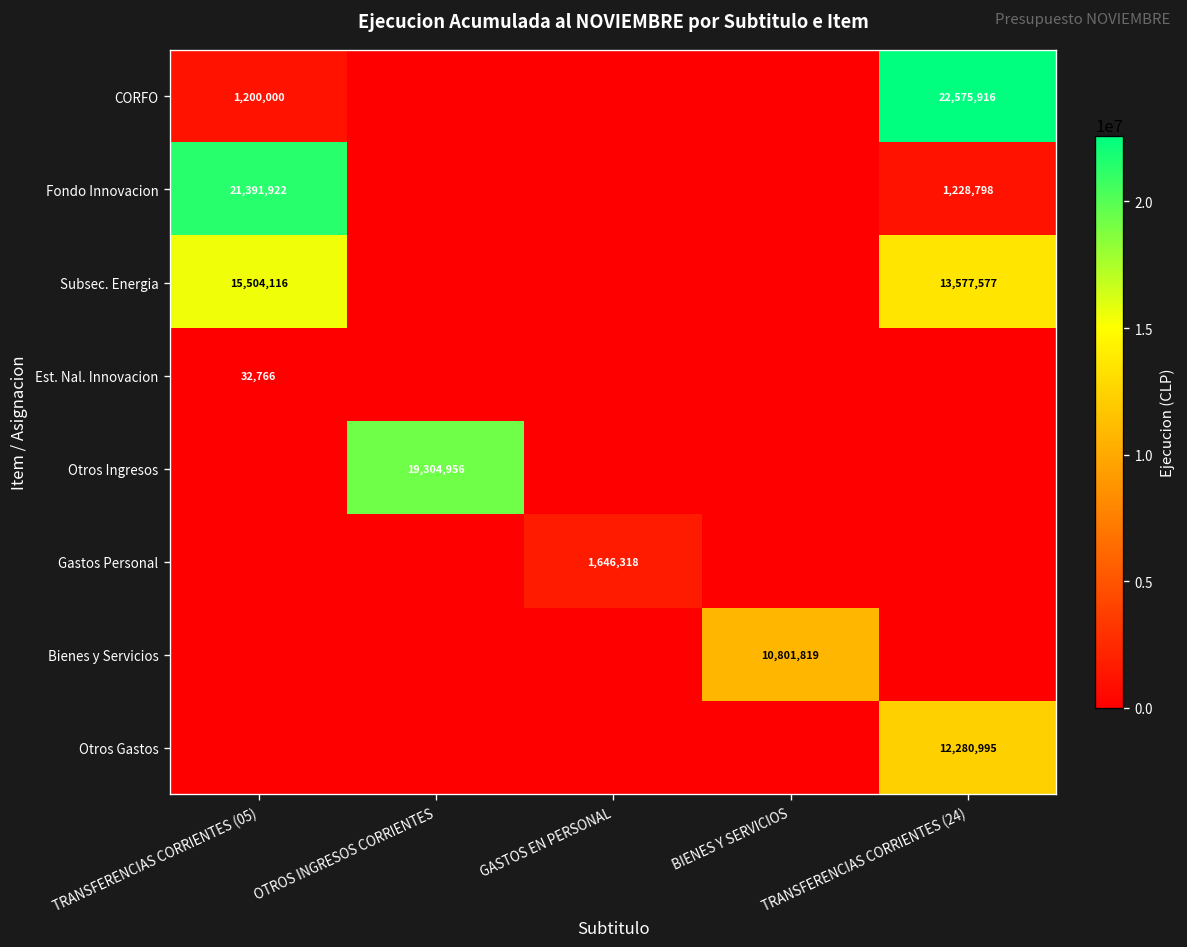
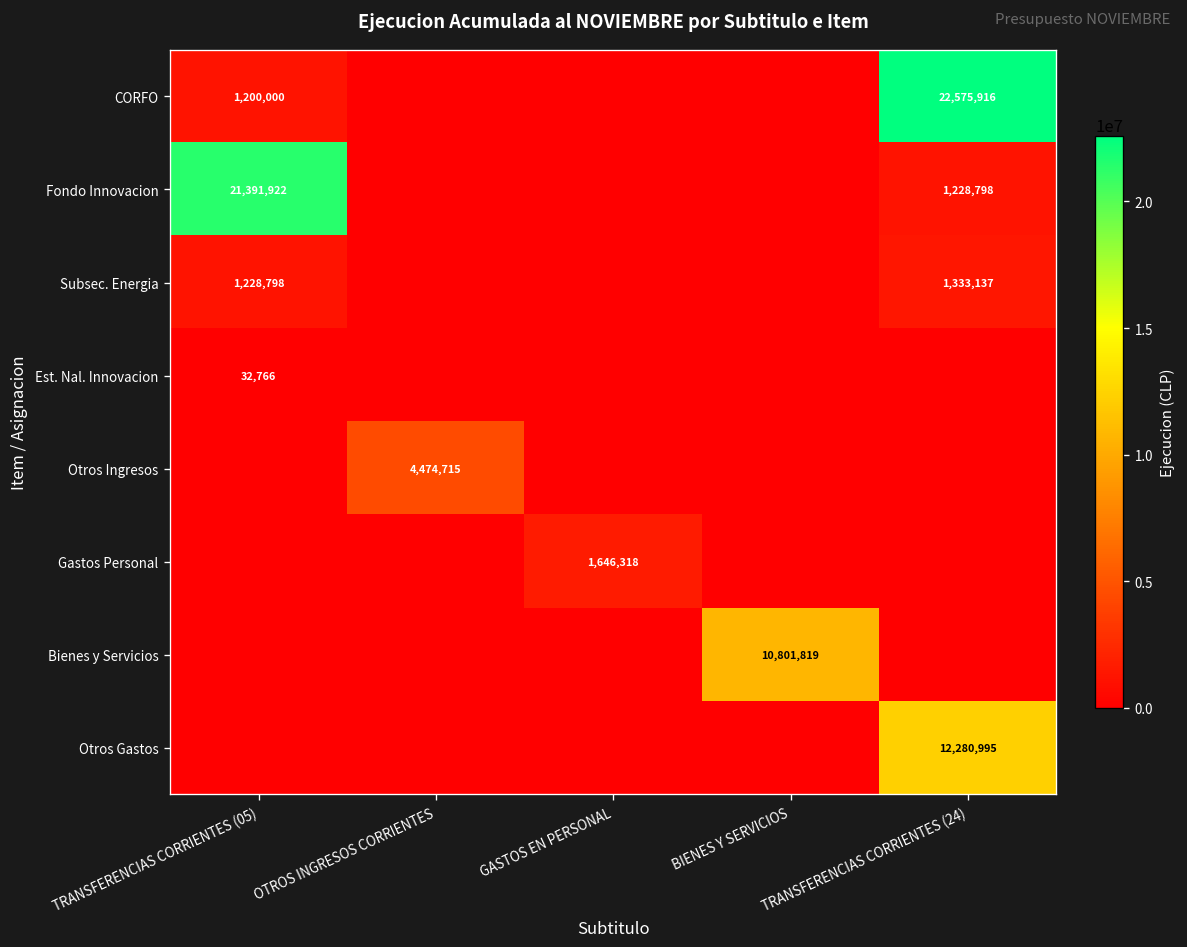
Subsec. Energia, TRANSFERENCIAS CORRIENTES (05): 15,504,116 -> 1,228,798
Subsec. Energia, TRANSFERENCIAS CORRIENTES (24): 13,577,577 -> 1,333,137
Otros Ingresos, OTROS INGRESOS CORRIENTES: 19,304,956 -> 4,474,715
